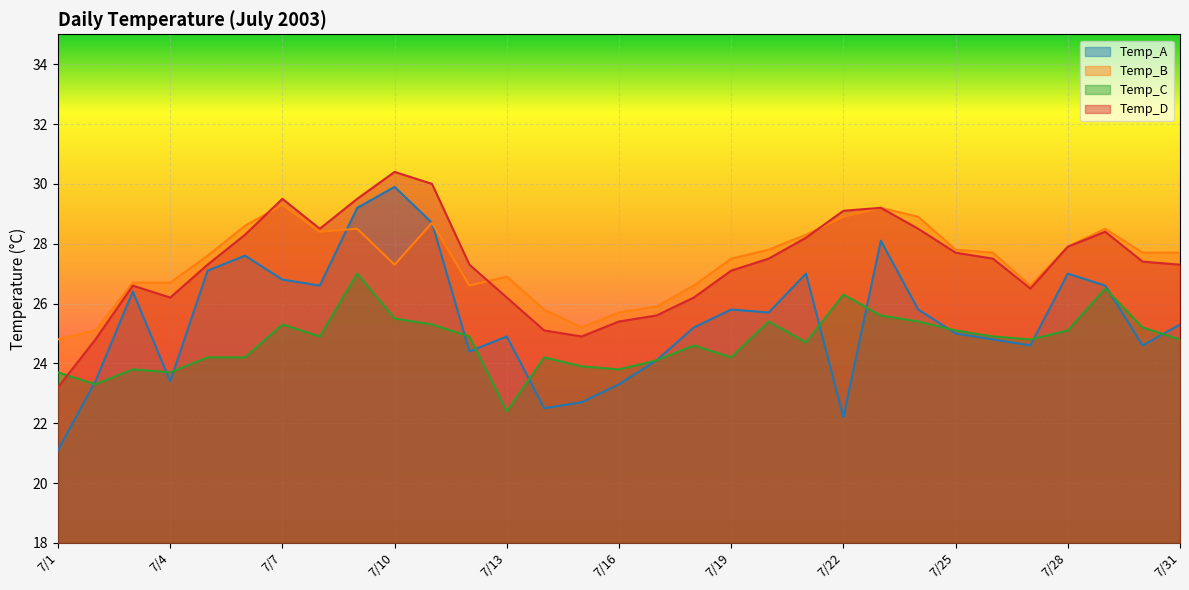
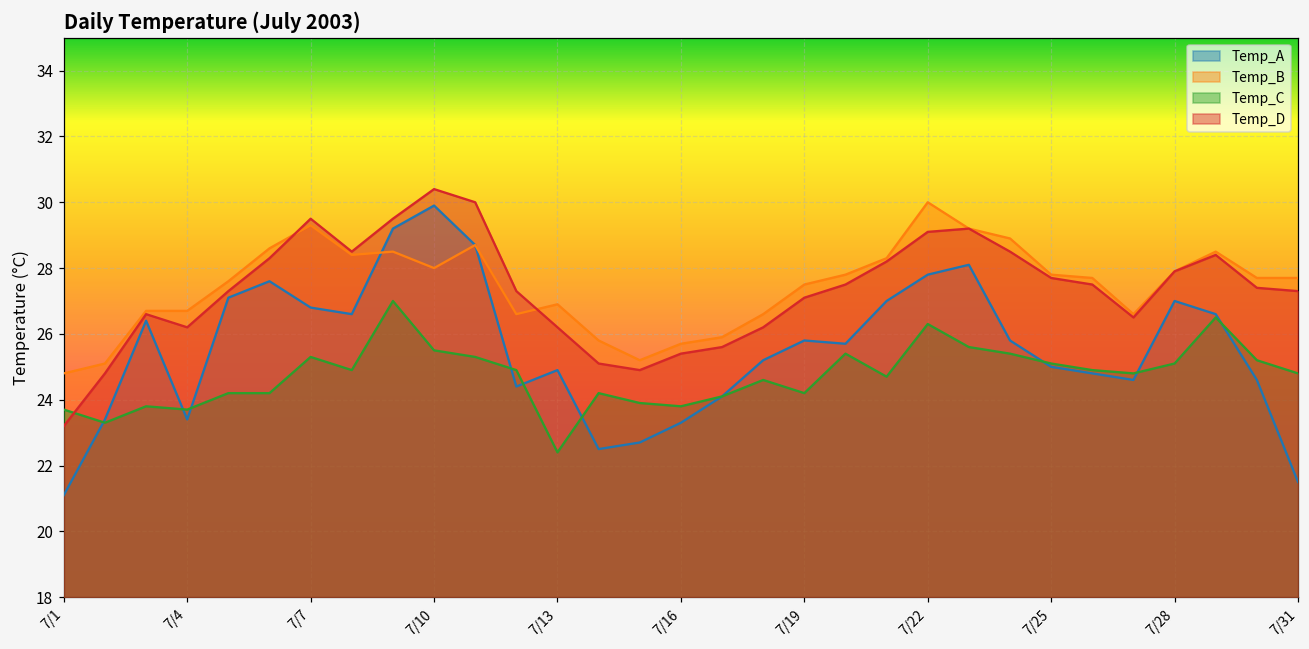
Temp_B, 7/10: 27.3 -> 28.0
Temp_A, 7/22: 22.2 -> 27.8
Temp_B, 7/22: 28.9 -> 30.0
Temp_A, 7/31: 25.3 -> 21.5
